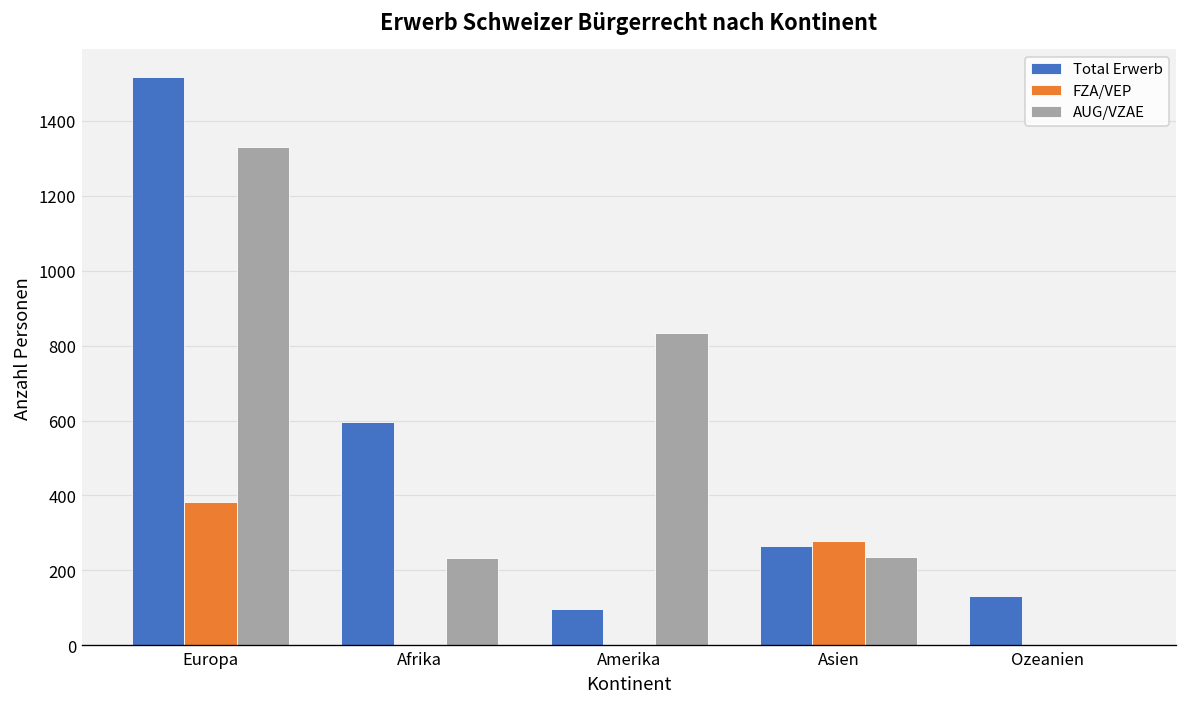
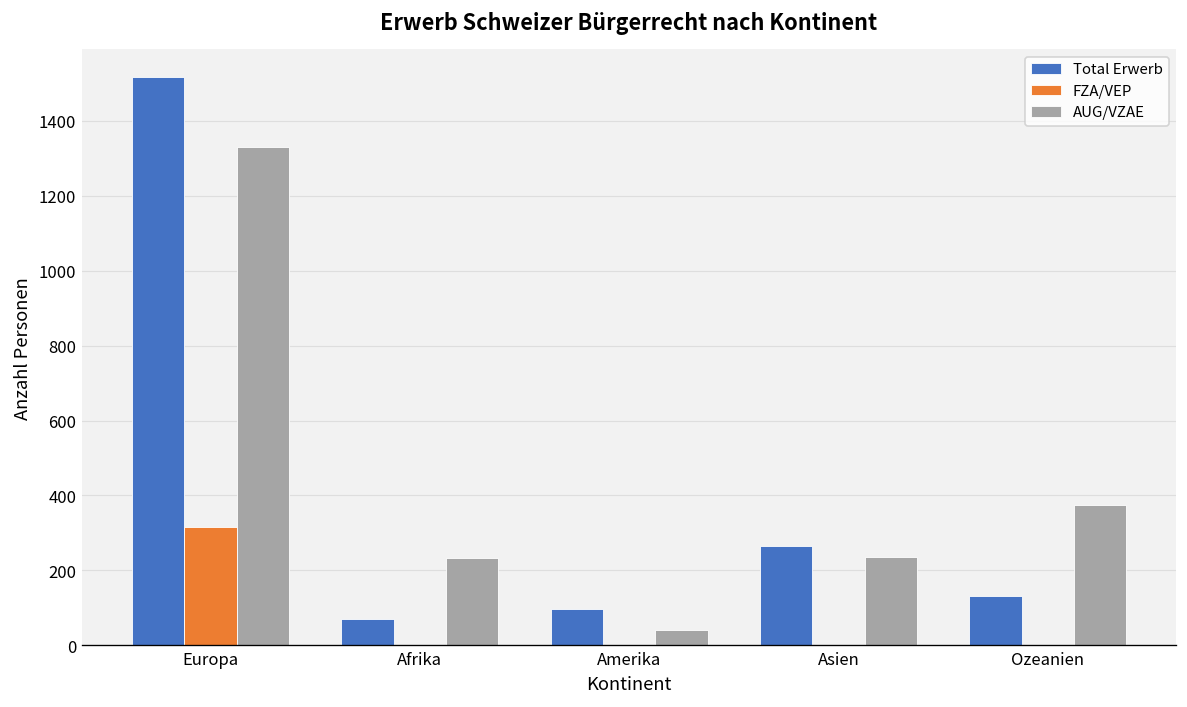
FZA/VEP, Europa: 380 -> 320
Total Erwerb, Afrika: 600 -> 70
AUG/VZAE, Amerika: 840 -> 40
FZA/VEP, Asien: 280 -> 0
AUG/VZAE, Ozeanien: 0 -> 370
